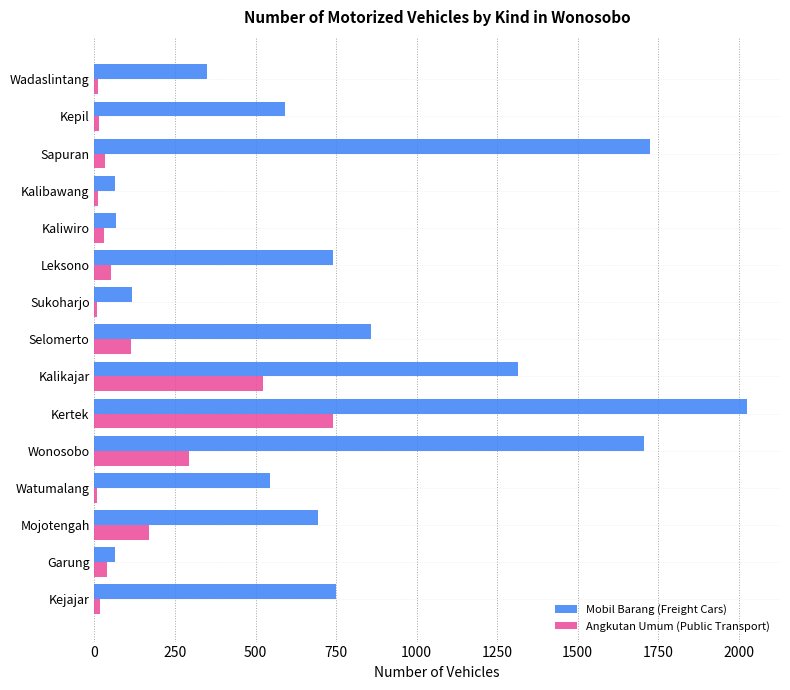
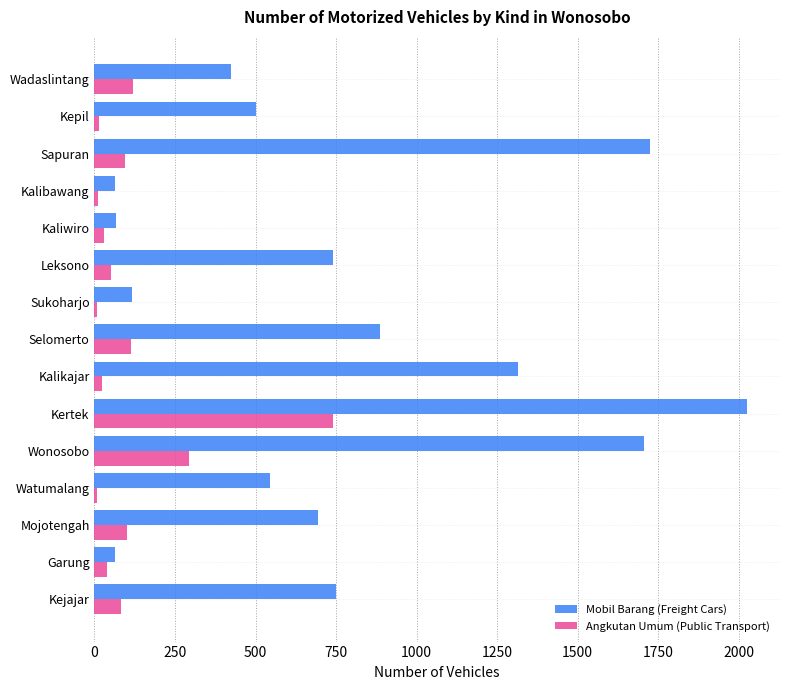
Mobil Barang (Freight Cars), Wadaslintang: 350 -> 430
Angkutan Umum (Public Transport), Wadaslintang: 10 -> 120
Mobil Barang (Freight Cars), Kepil: 590 -> 500
Angkutan Umum (Public Transport), Sapuran: 30 -> 90
Mobil Barang (Freight Cars), Selomerto: 860 -> 890
Angkutan Umum (Public Transport), Kalikajar: 520 -> 20
Angkutan Umum (Public Transport), Mojotengah: 170 -> 100
Angkutan Umum (Public Transport), Kejajar: 20 -> 80
